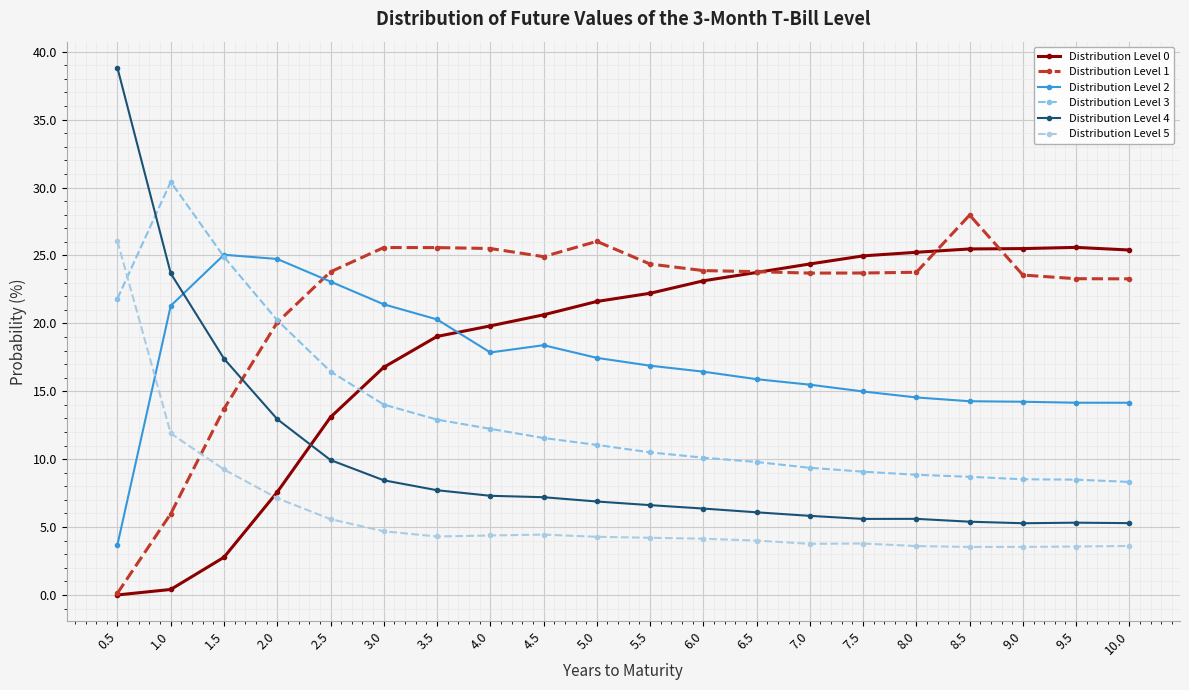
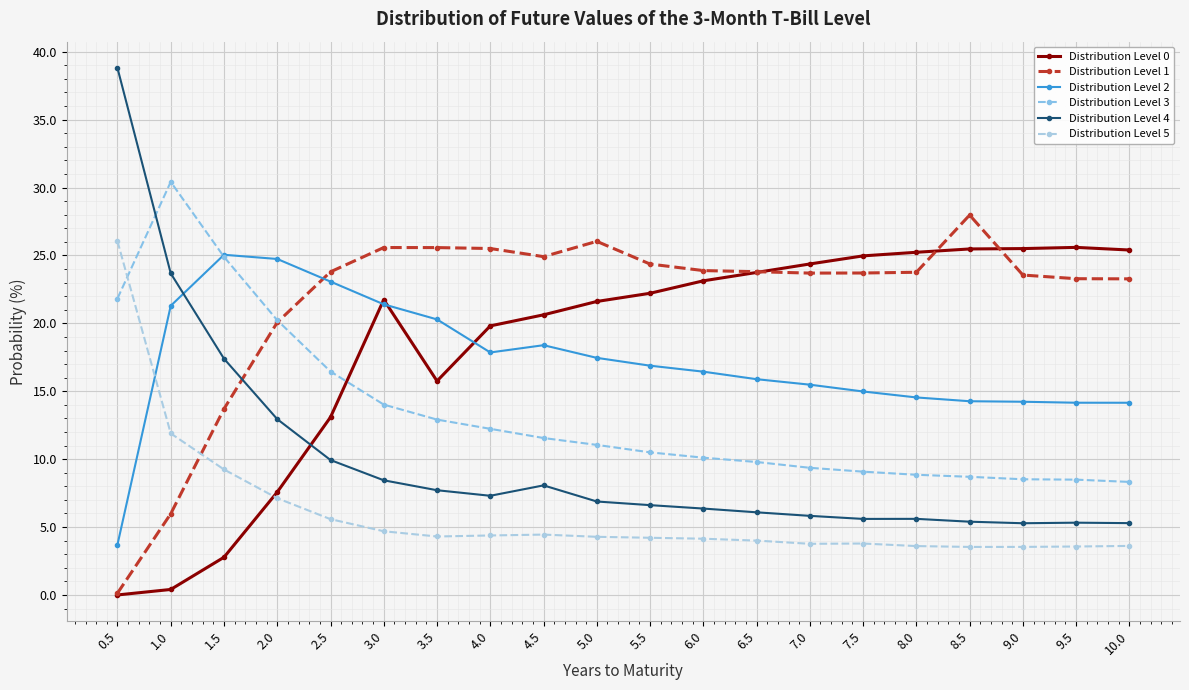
Distribution Level 0, 3.0: 16.8 -> 21.7
Distribution Level 0, 3.5: 19.0 -> 15.8
Distribution Level 4, 4.5: 7.2 -> 8.1
